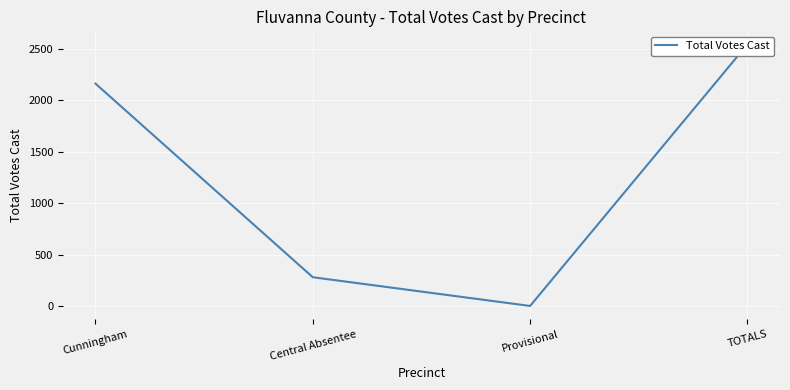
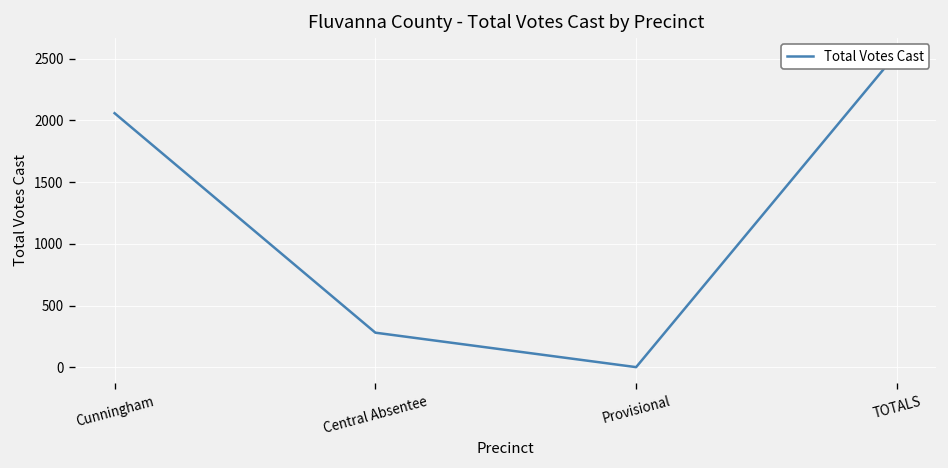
Cunningham: 2160 -> 2060
